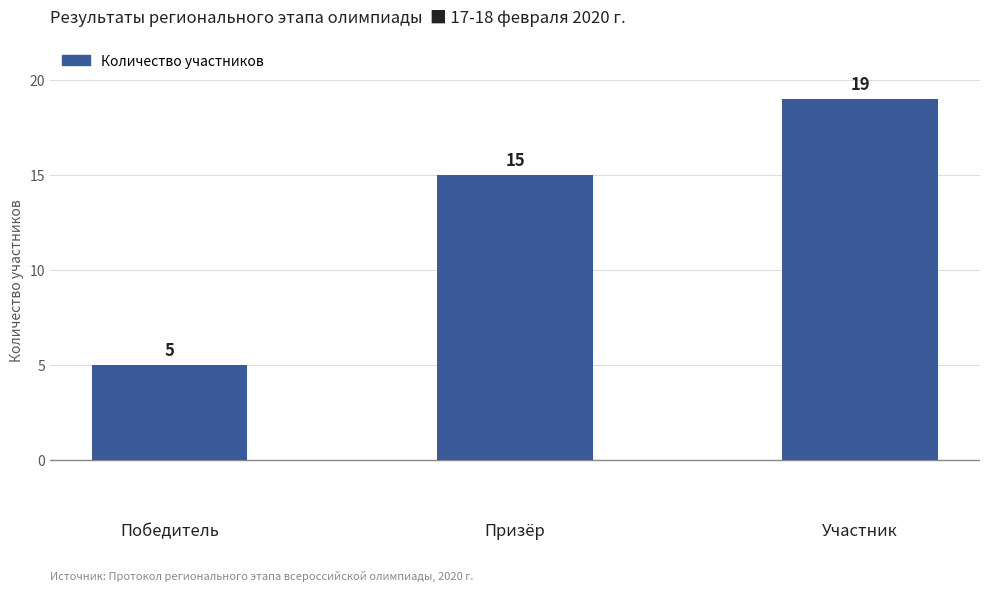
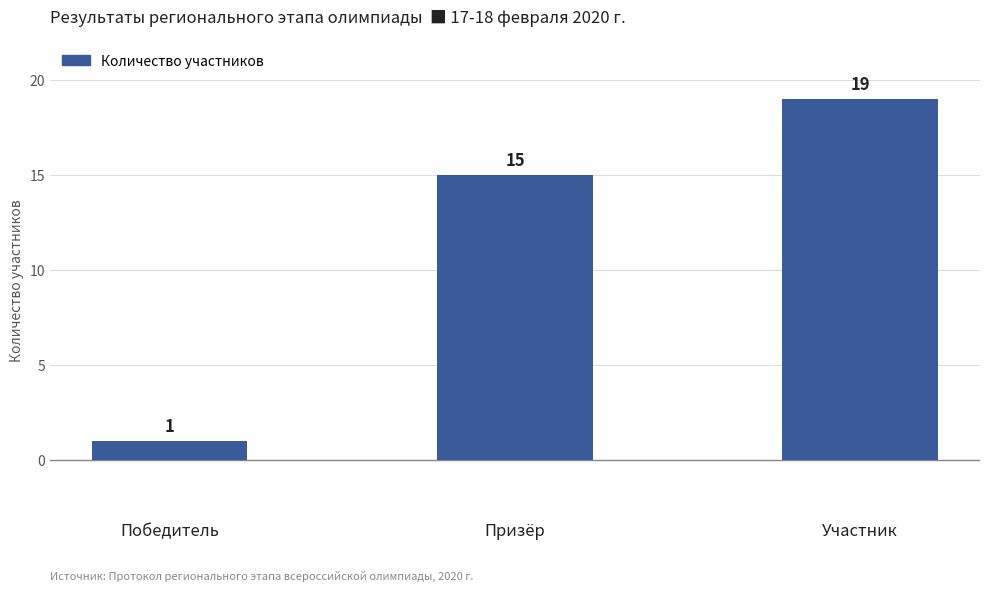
Победитель: 5 -> 1
